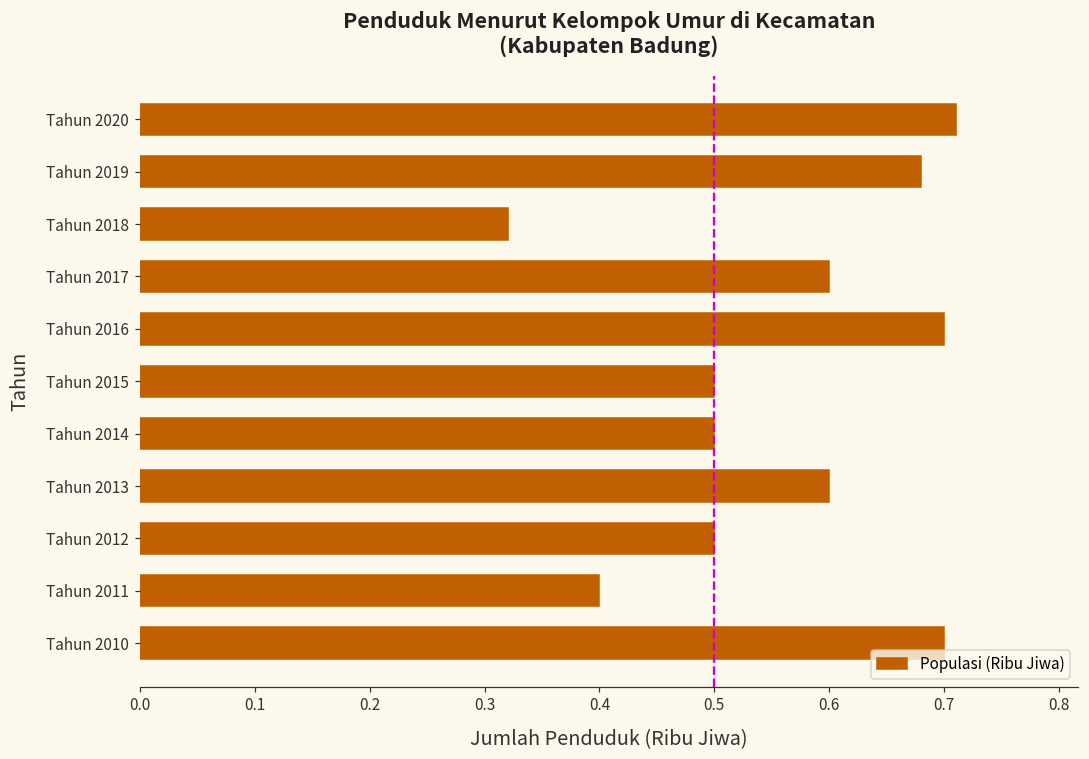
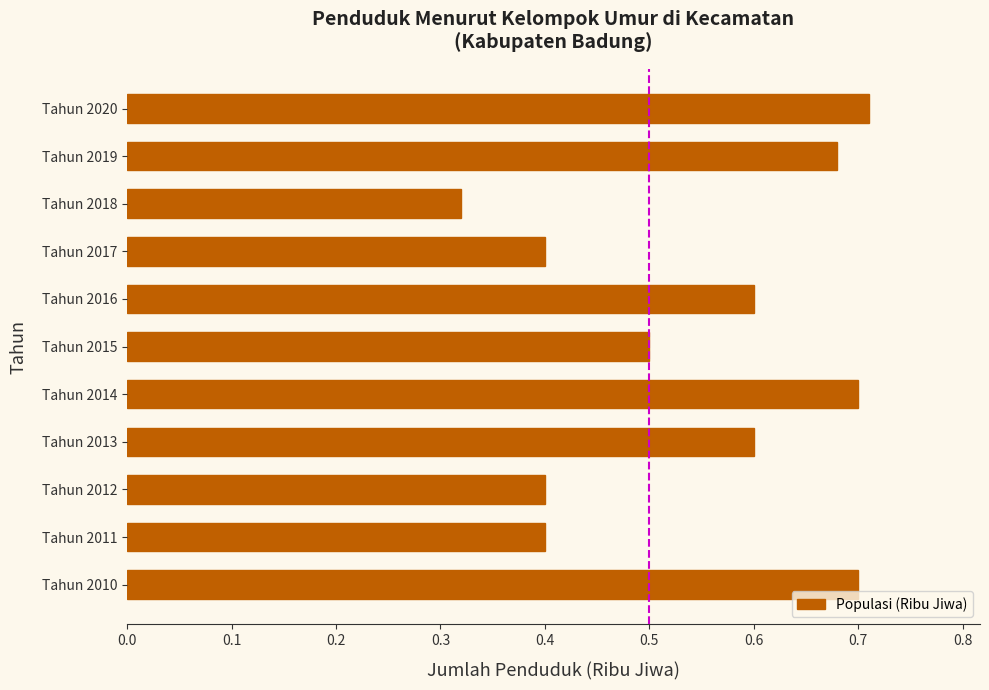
Tahun 2017: 0.6 -> 0.4
Tahun 2016: 0.7 -> 0.6
Tahun 2014: 0.5 -> 0.7
Tahun 2012: 0.5 -> 0.4
